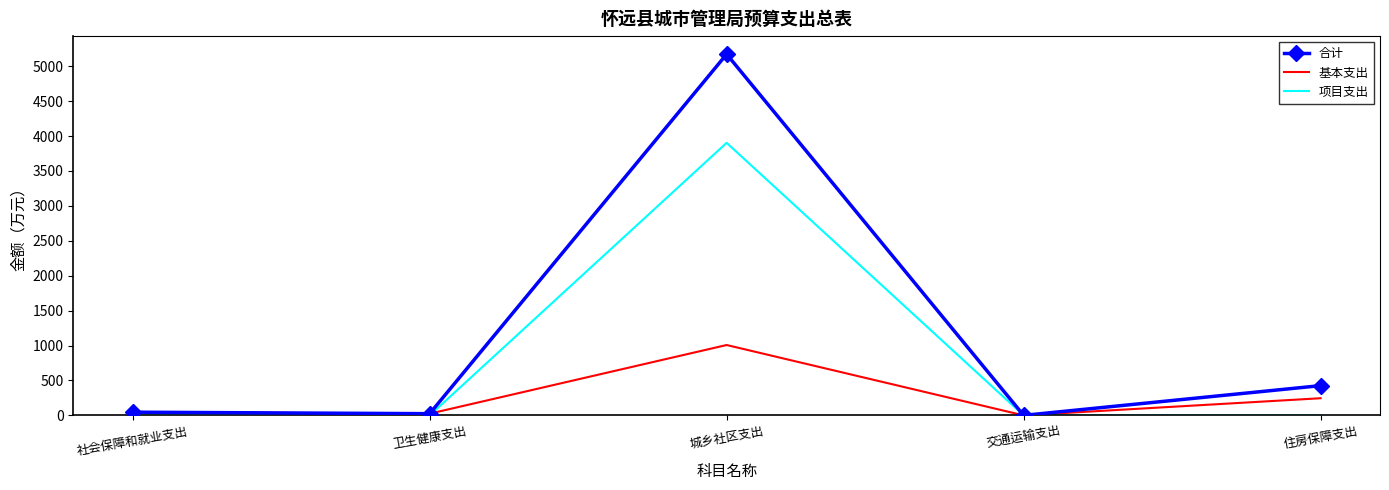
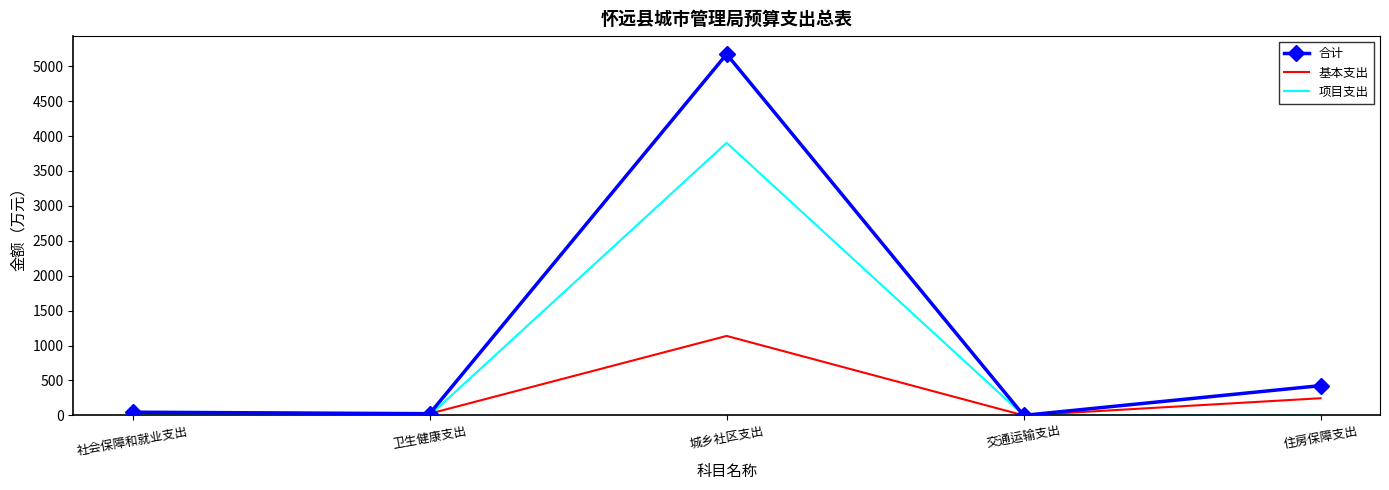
基本支出, 城乡社区支出: 1000 -> 1100
